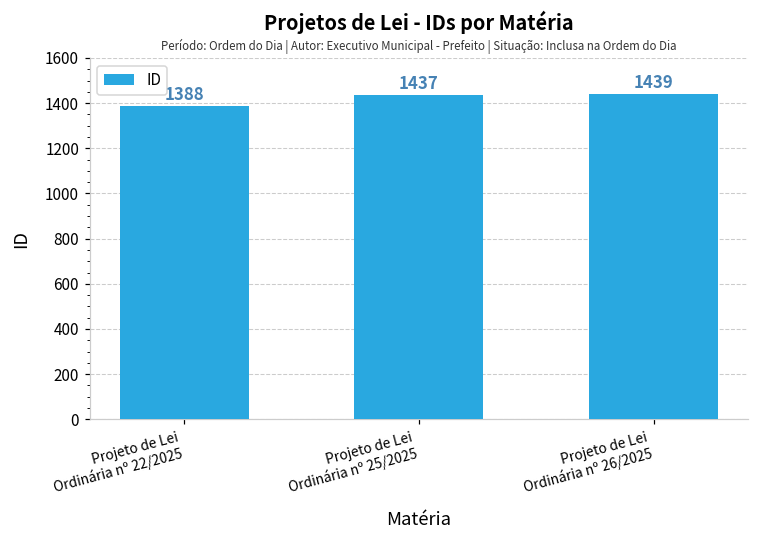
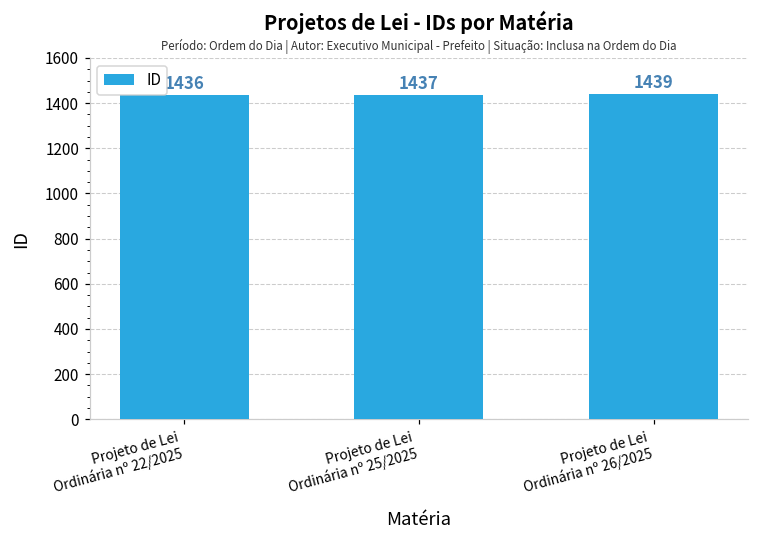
Projeto de Lei Ordinária nº 22/2025: 1388 -> 1436
